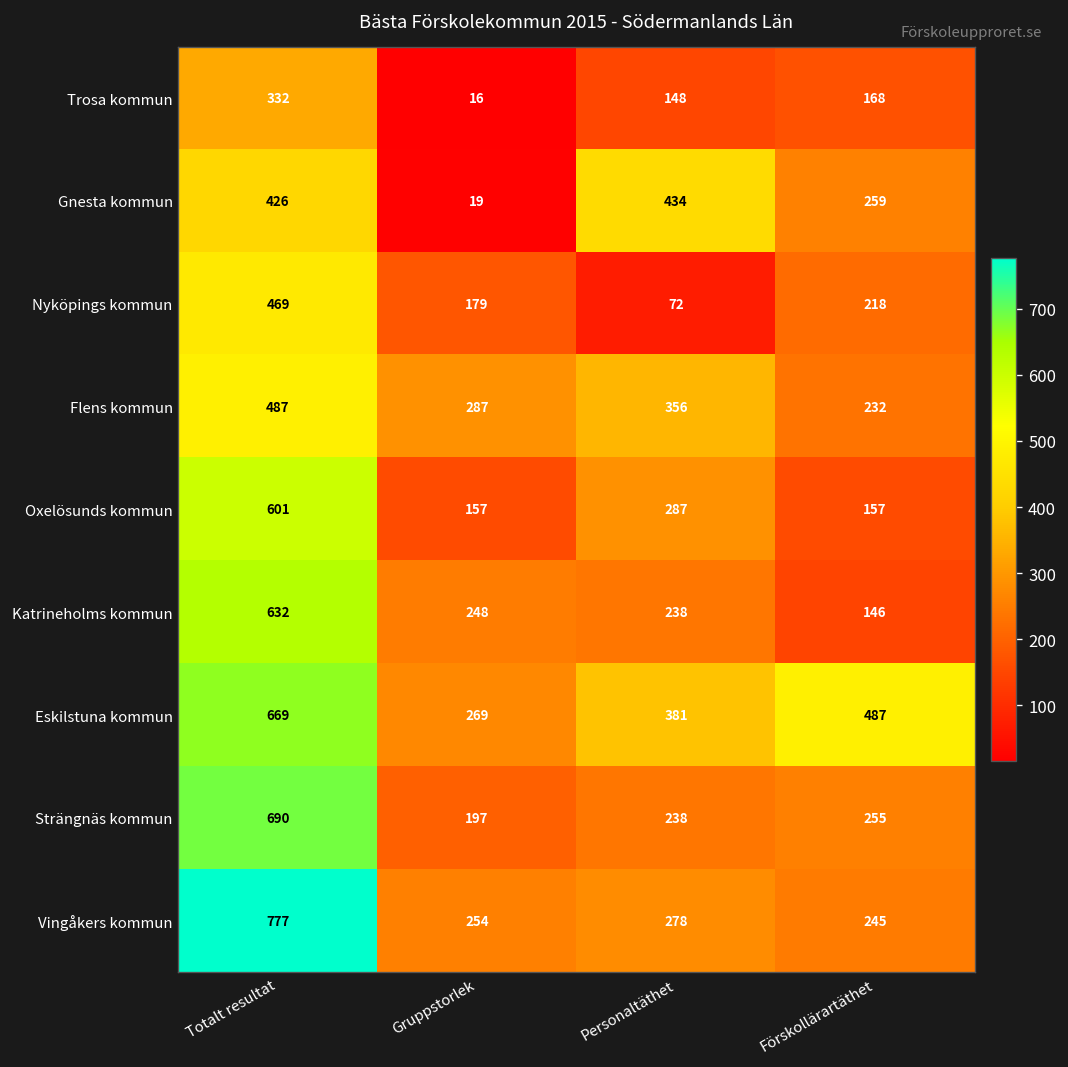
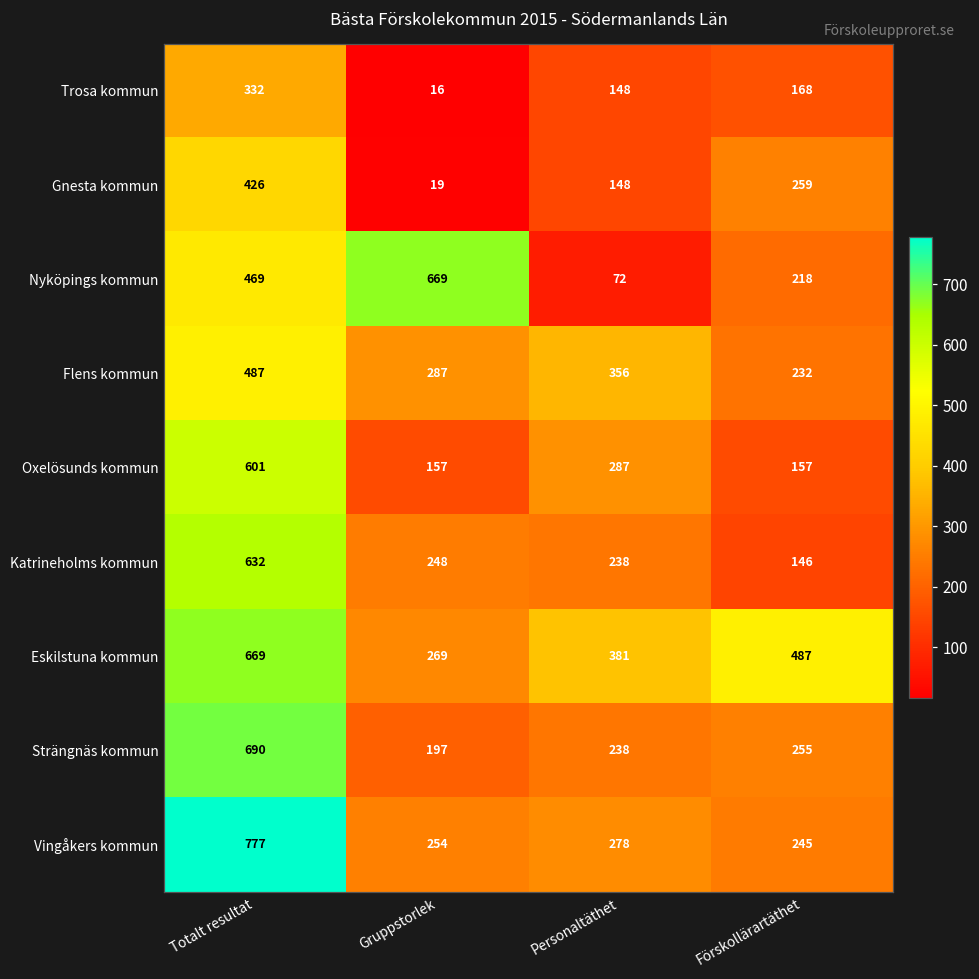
Gnesta kommun, Personaltäthet: 434 -> 148
Nyköpings kommun, Gruppstorlek: 179 -> 669
